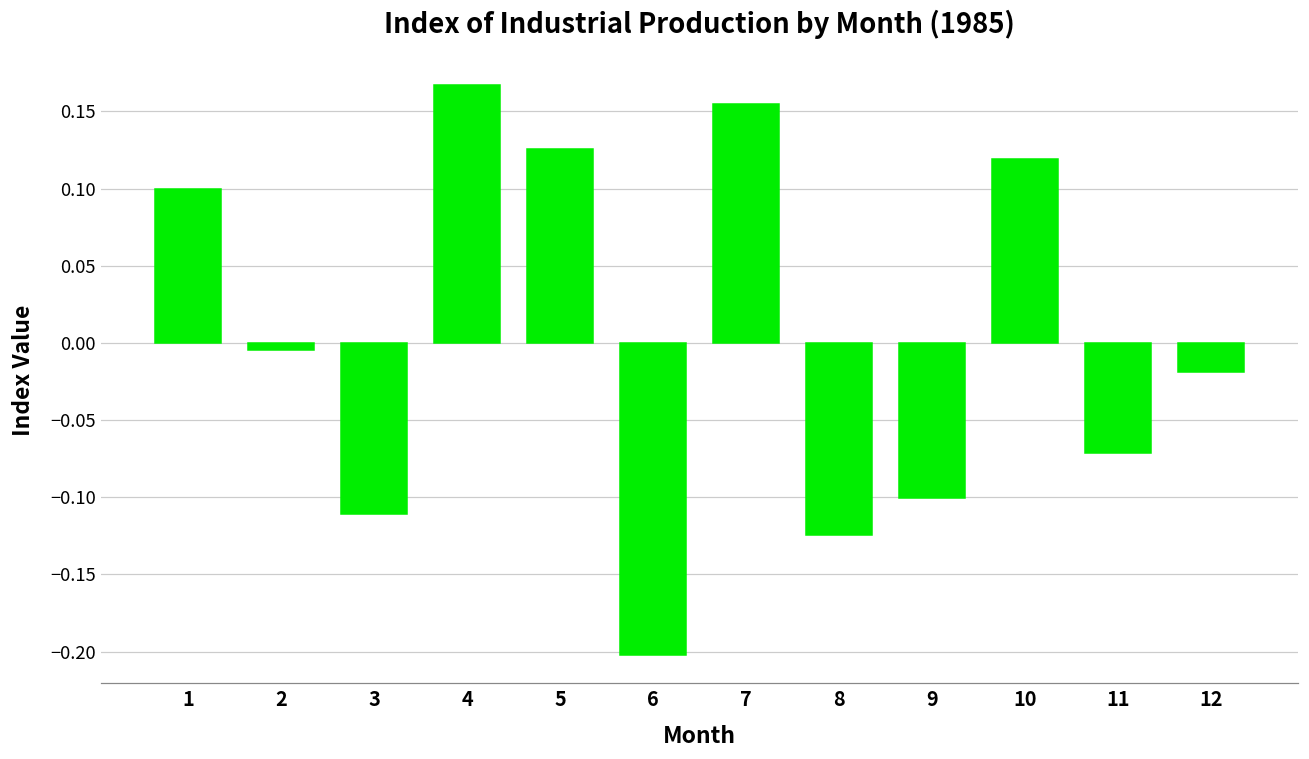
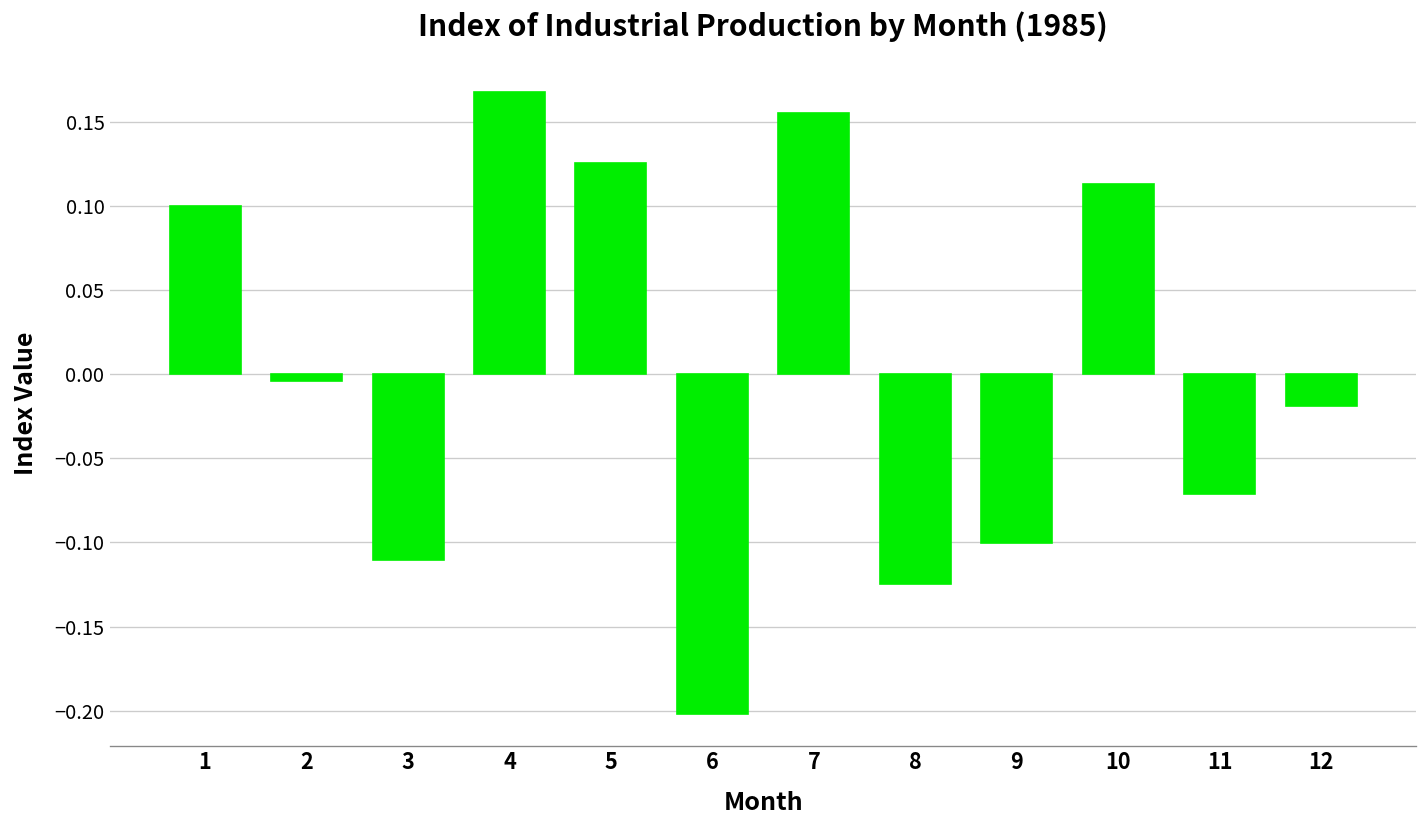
10: 0.119 -> 0.113
